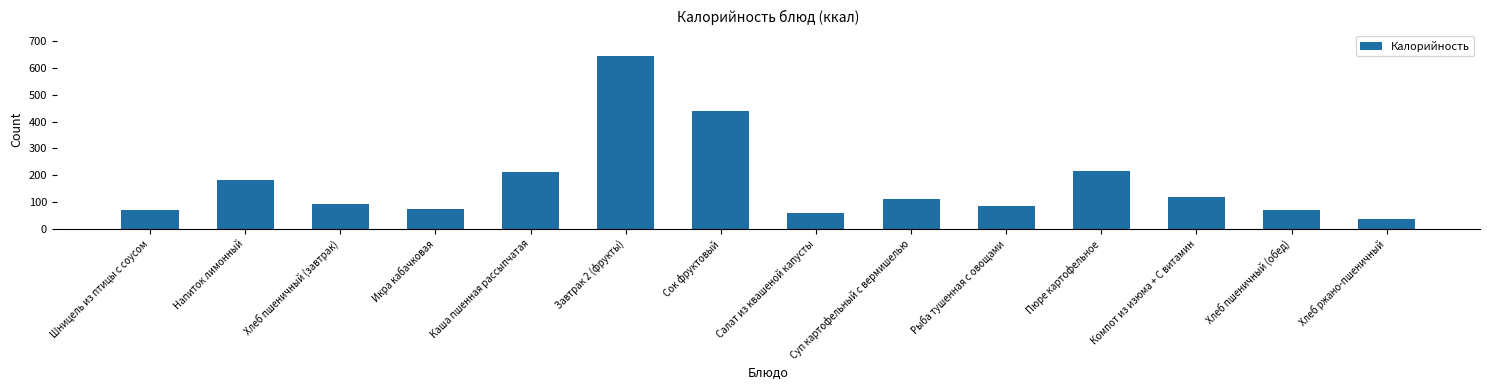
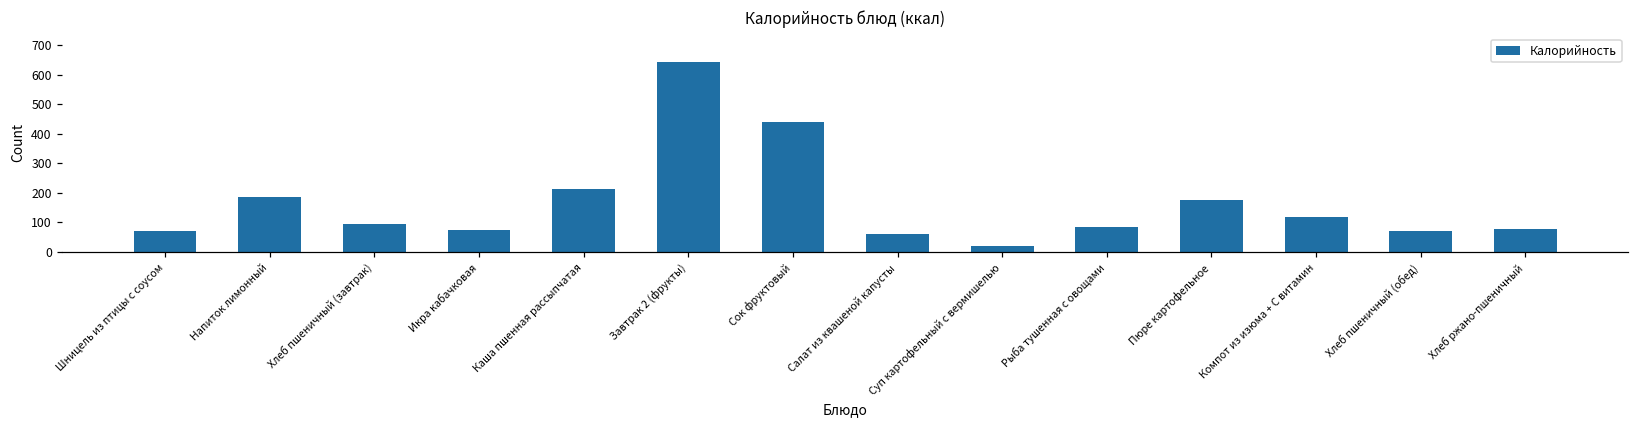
Суп картофельный с вермишелью: 110 -> 20
Пюре картофельное: 220 -> 180
Хлеб ржано-пшеничный: 40 -> 80
